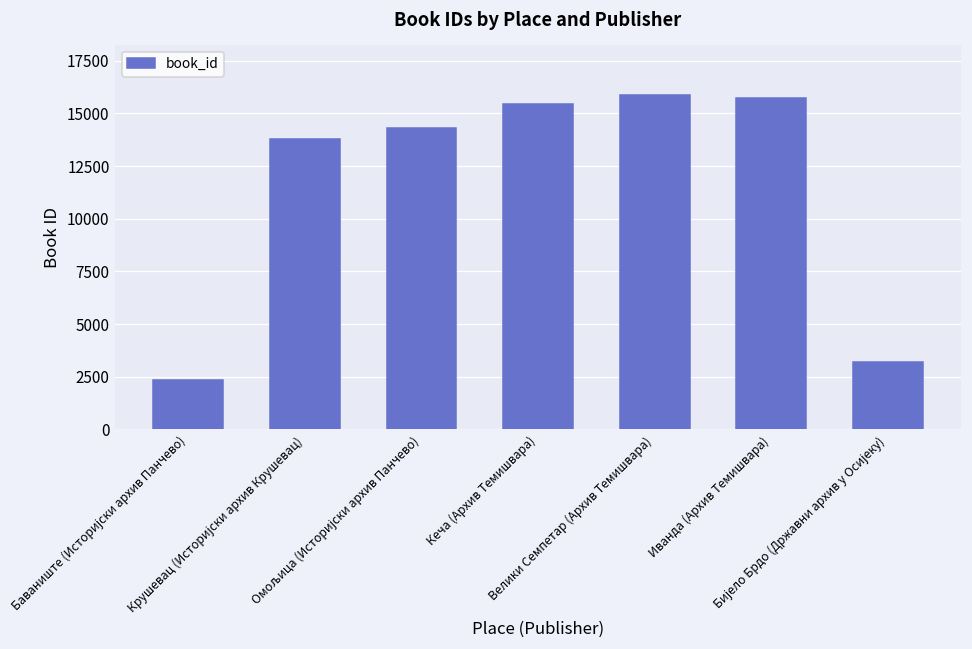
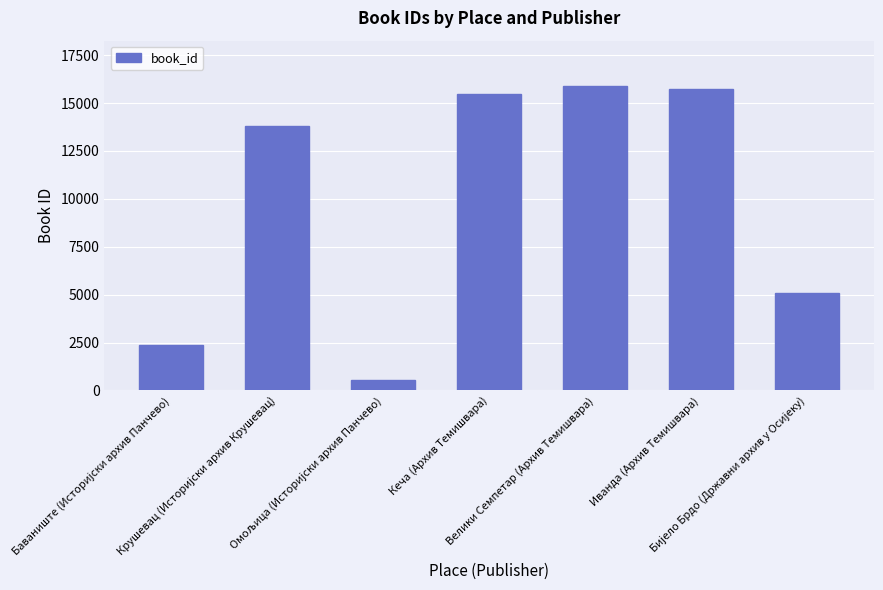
Омољица (Историјски архив Панчево): 14300 -> 500
Бијело Брдо (Државни архив у Осијеку): 3200 -> 5100
